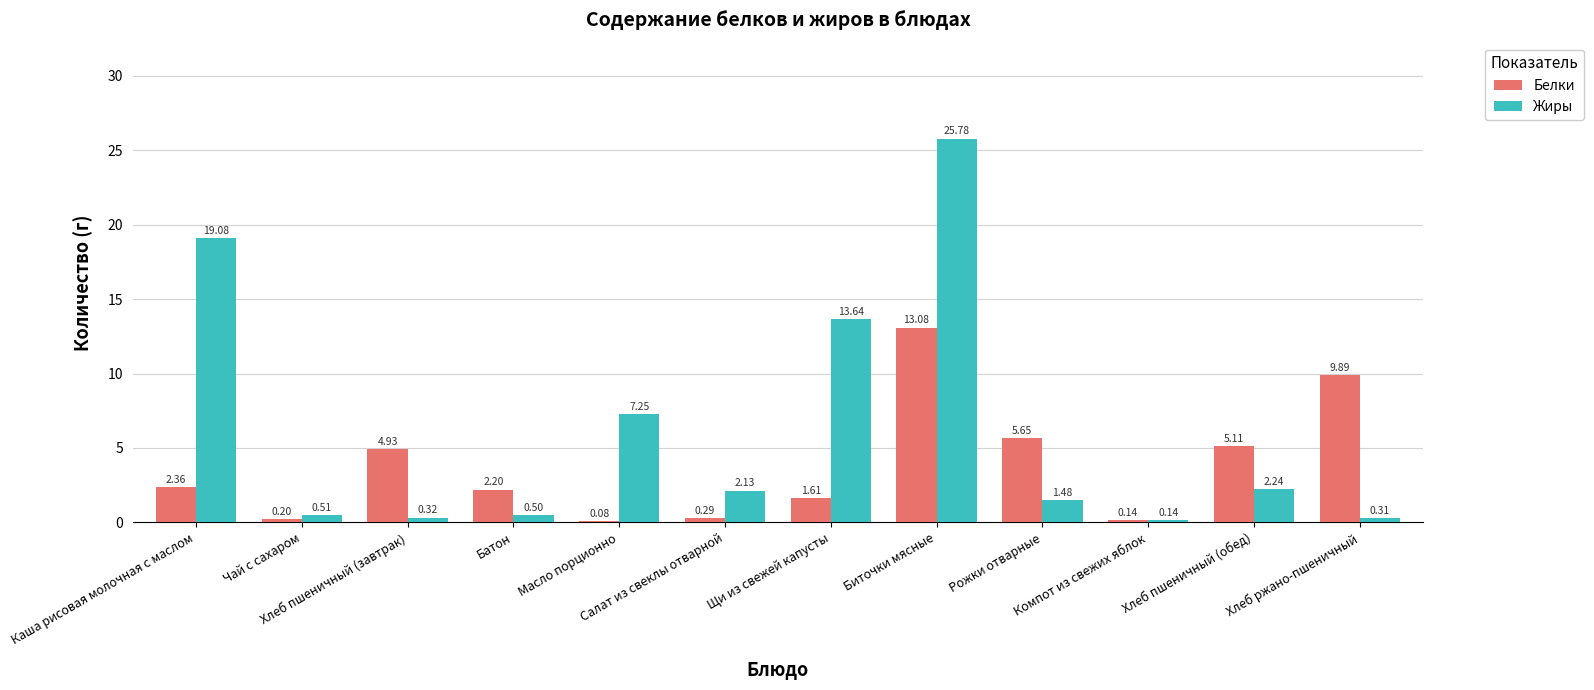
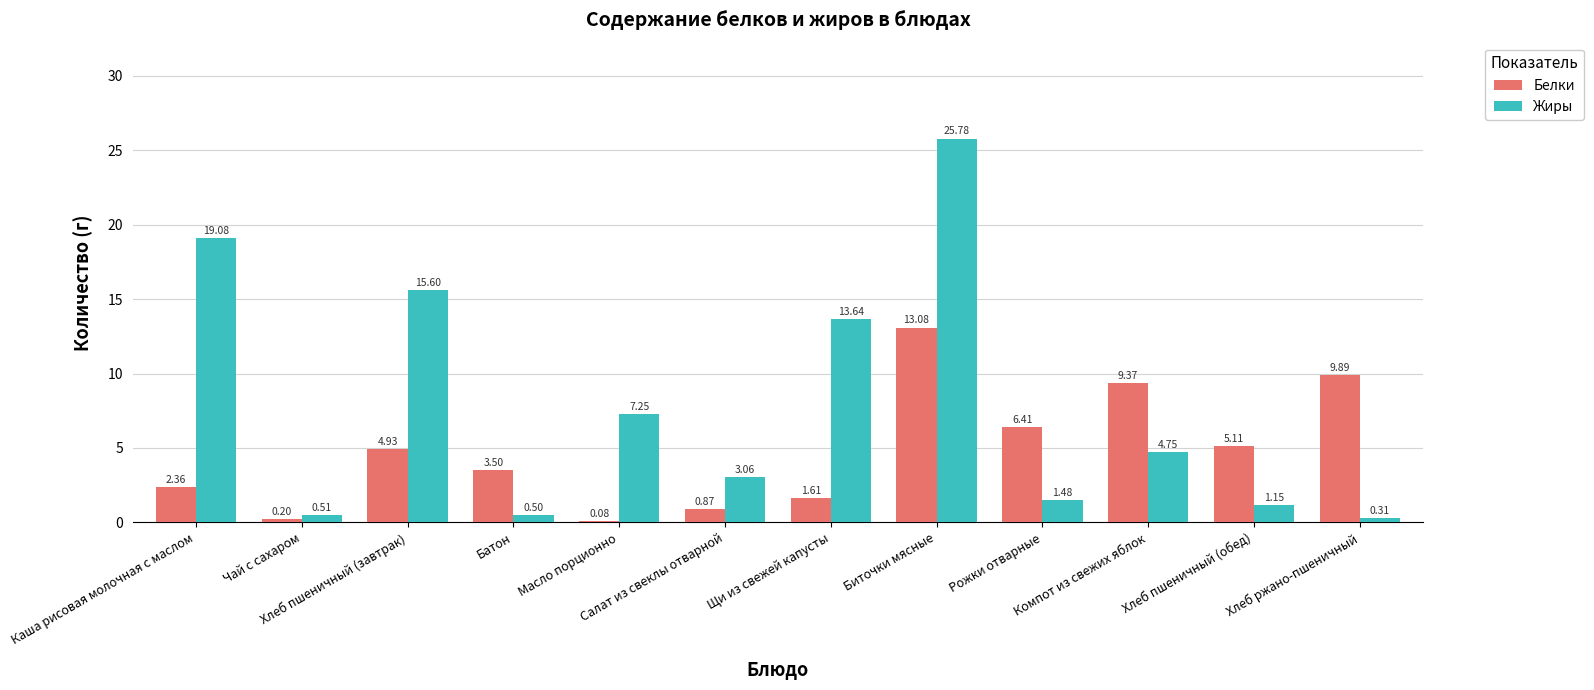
Жиры, Хлеб пшеничный (завтрак): 0.32 -> 15.60
Белки, Батон: 2.20 -> 3.50
Белки, Салат из свеклы отварной: 0.29 -> 0.87
Жиры, Салат из свеклы отварной: 2.13 -> 3.06
Белки, Рожки отварные: 5.65 -> 6.41
Белки, Компот из свежих яблок: 0.14 -> 9.37
Жиры, Компот из свежих яблок: 0.14 -> 4.75
Жиры, Хлеб пшеничный (обед): 2.24 -> 1.15
